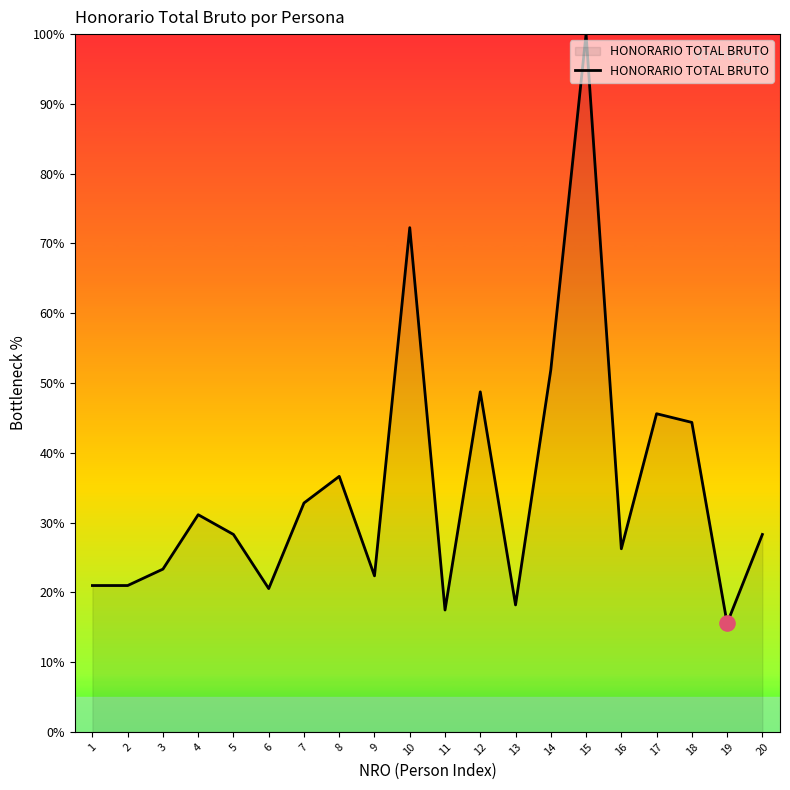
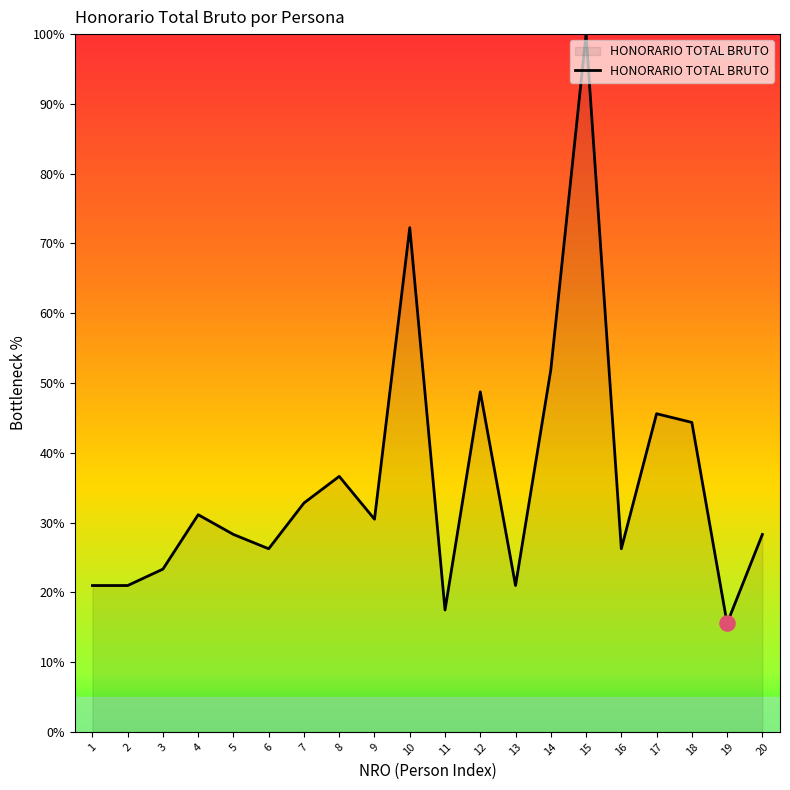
HONORARIO TOTAL BRUTO, 6: 21% -> 26%
HONORARIO TOTAL BRUTO, 9: 22% -> 30%
HONORARIO TOTAL BRUTO, 13: 18% -> 21%
